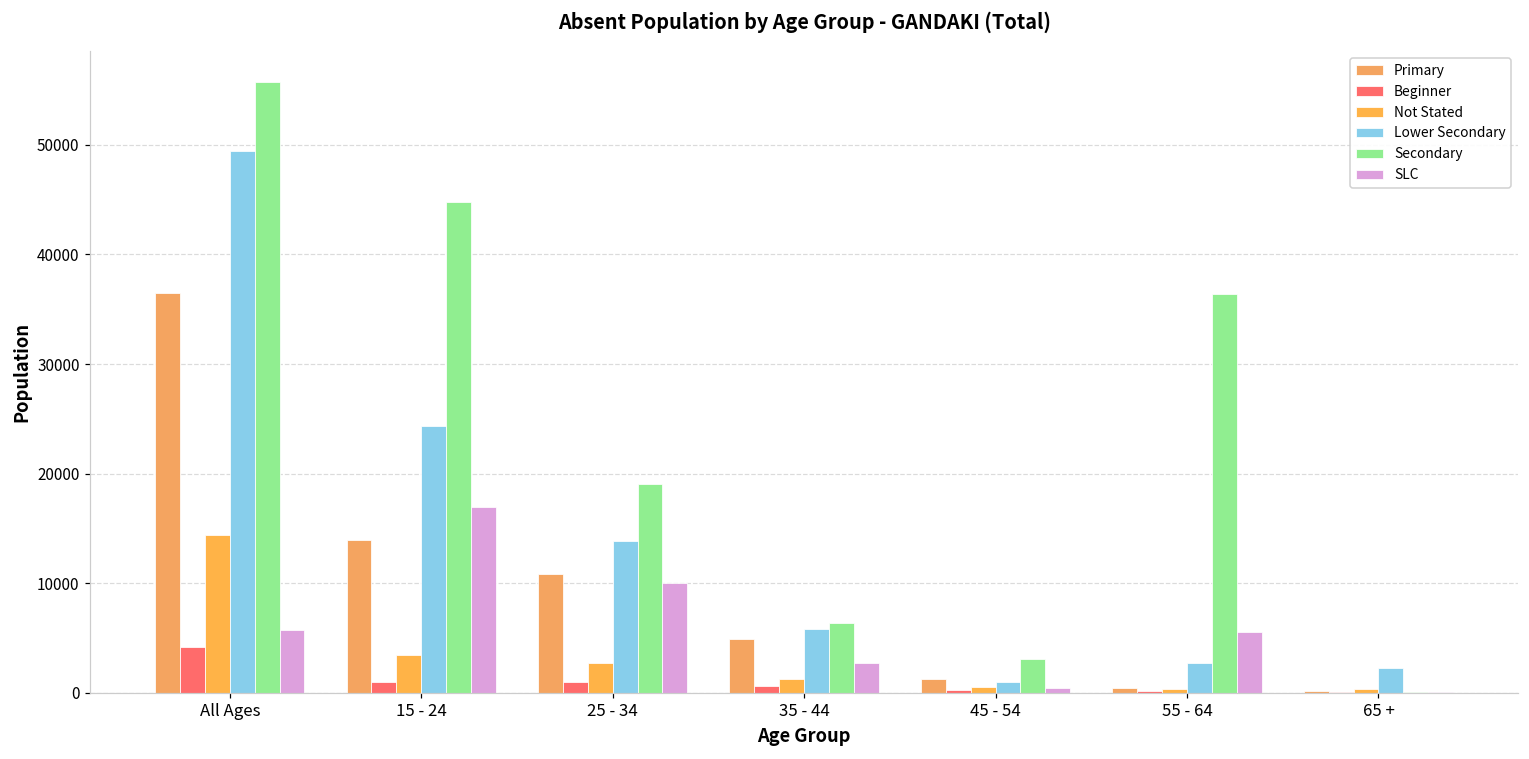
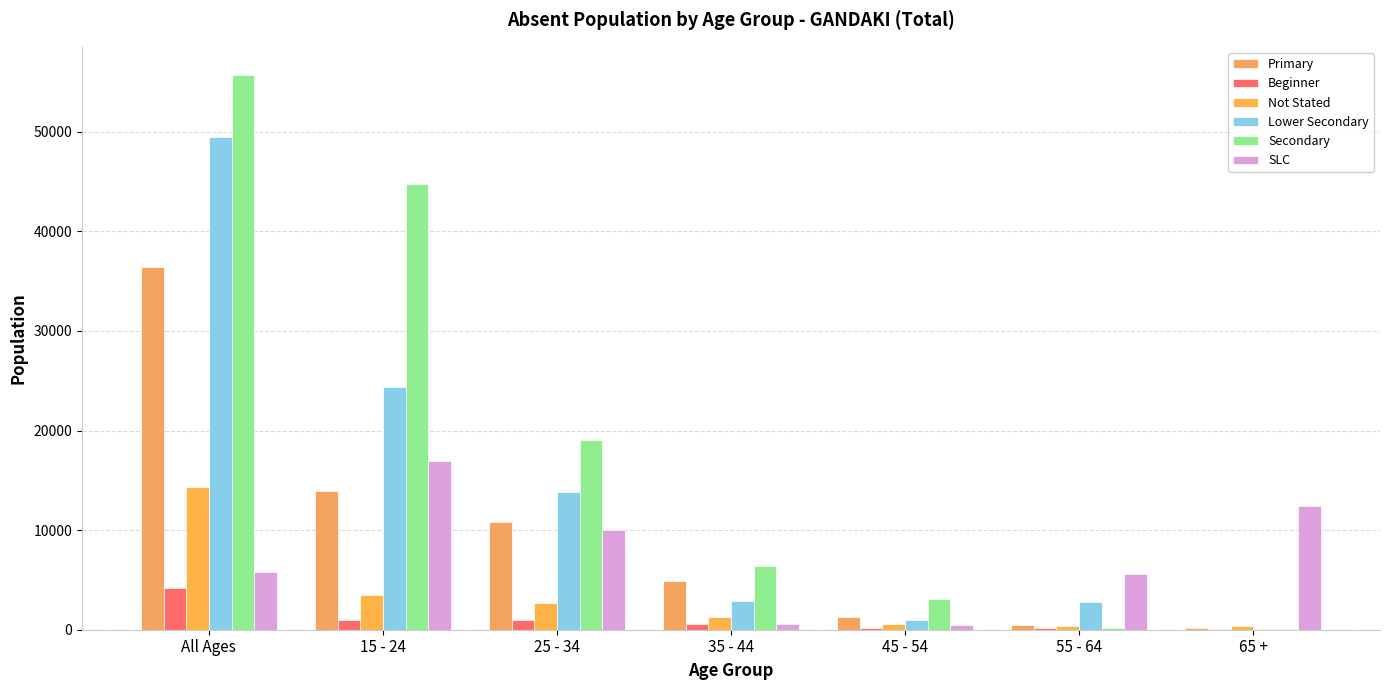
Lower Secondary, 35 - 44: 6000 -> 3000
SLC, 35 - 44: 3000 -> 1000
Secondary, 55 - 64: 36000 -> 0
Lower Secondary, 65 +: 2000 -> 0
SLC, 65 +: 0 -> 12000
